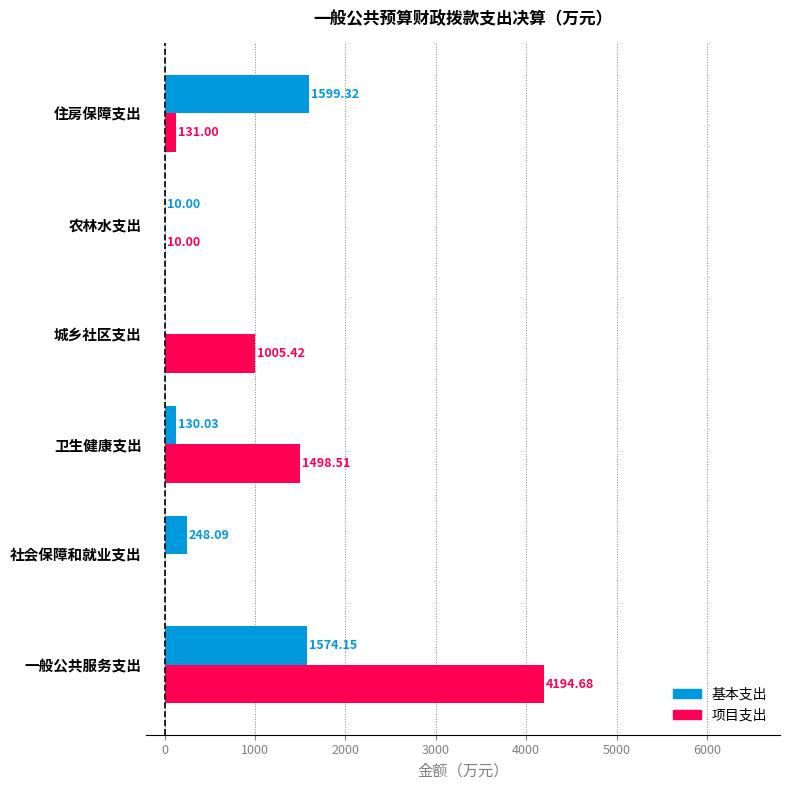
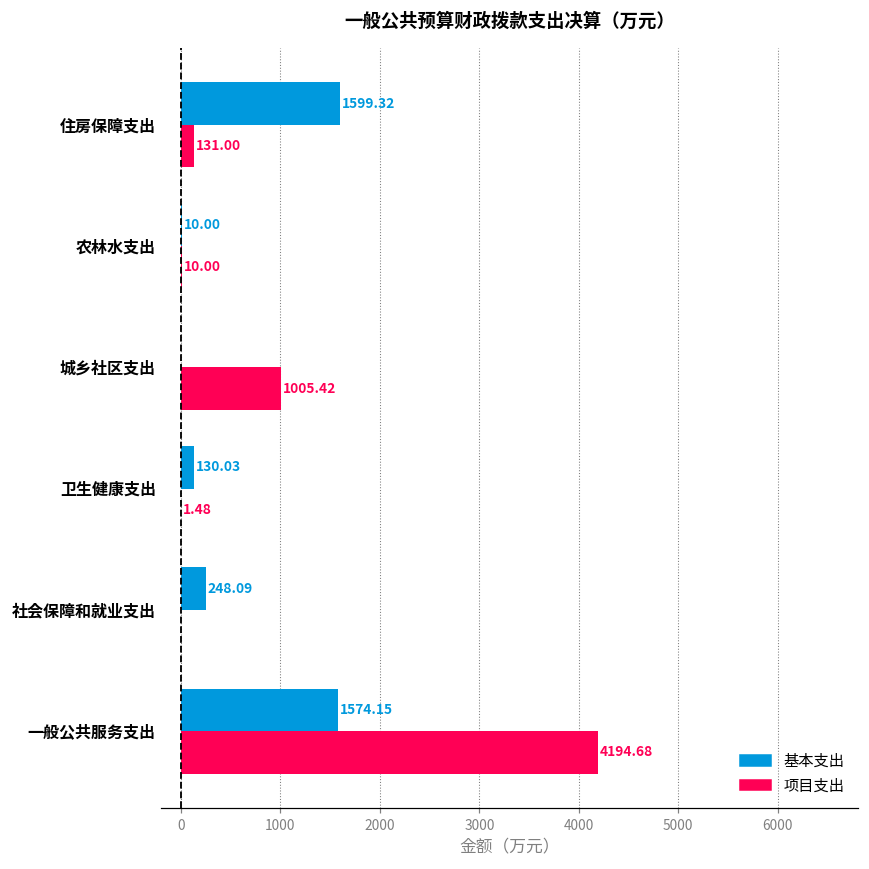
项目支出, 卫生健康支出: 1498.51 -> 1.48
